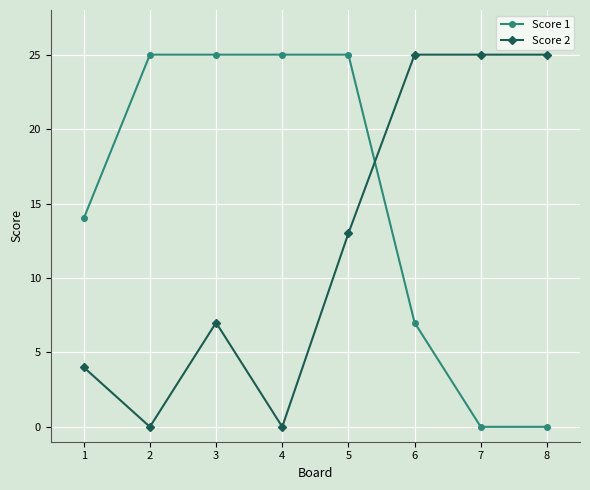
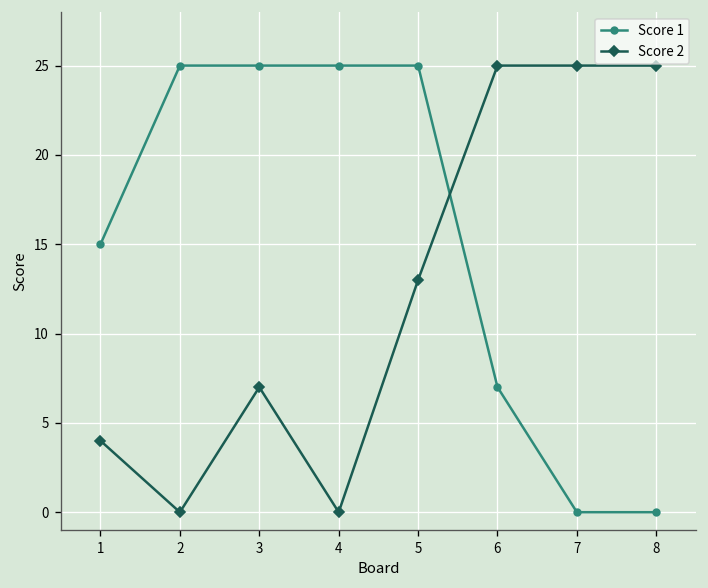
Score 1, 1: 14 -> 15
